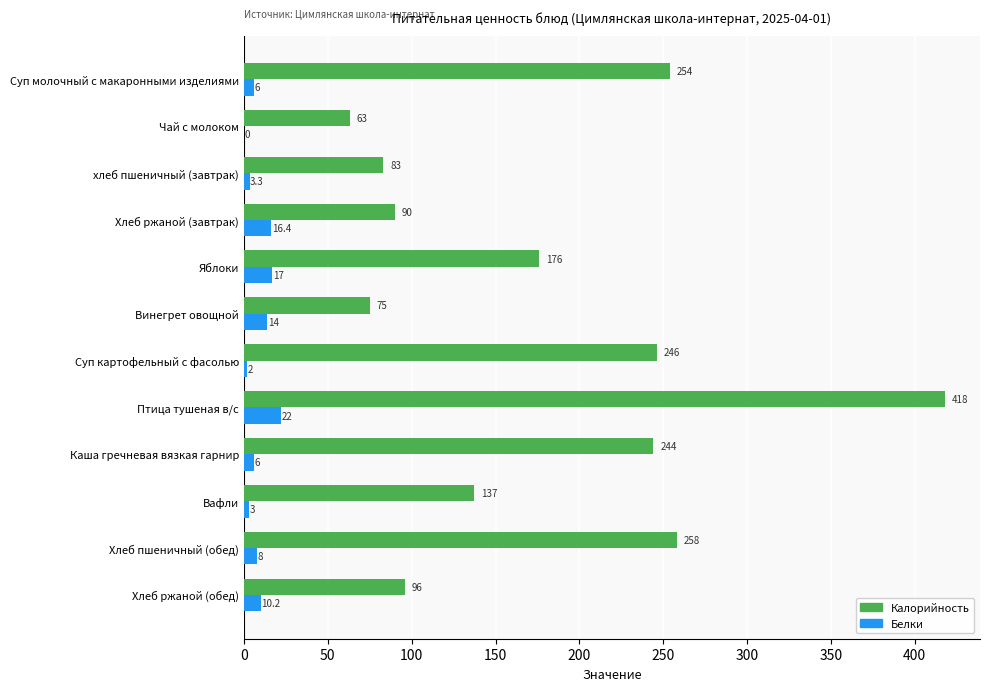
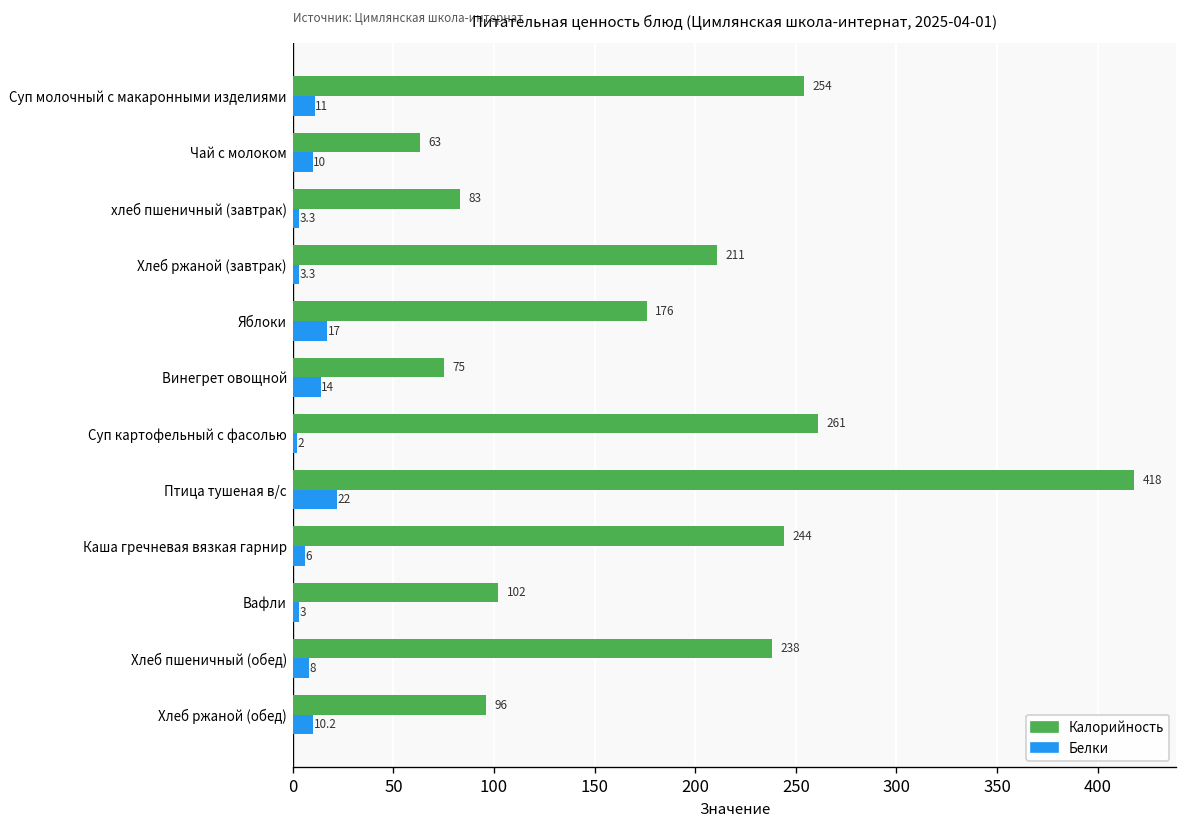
Белки, Суп молочный с макаронными изделиями: 6 -> 11
Белки, Чай с молоком: 0 -> 10
Калорийность, Хлеб ржаной (завтрак): 90 -> 211
Белки, Хлеб ржаной (завтрак): 16.4 -> 3.3
Калорийность, Суп картофельный с фасолью: 246 -> 261
Калорийность, Вафли: 137 -> 102
Калорийность, Хлеб пшеничный (обед): 258 -> 238
